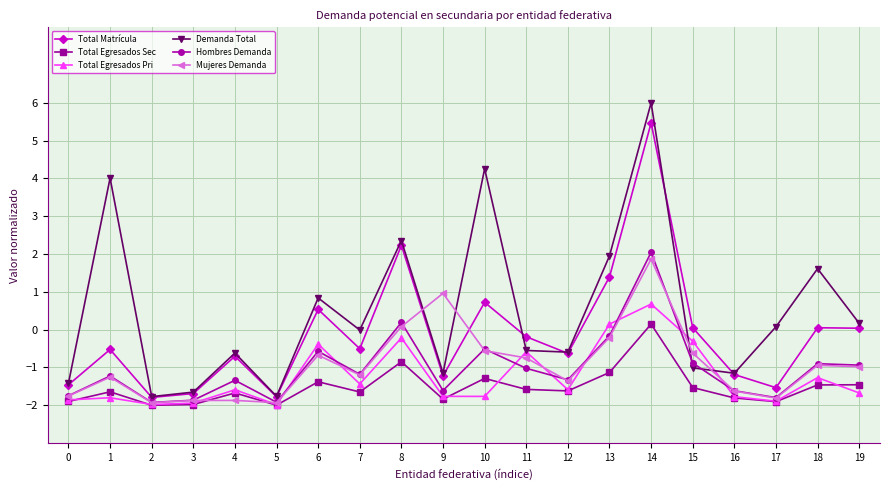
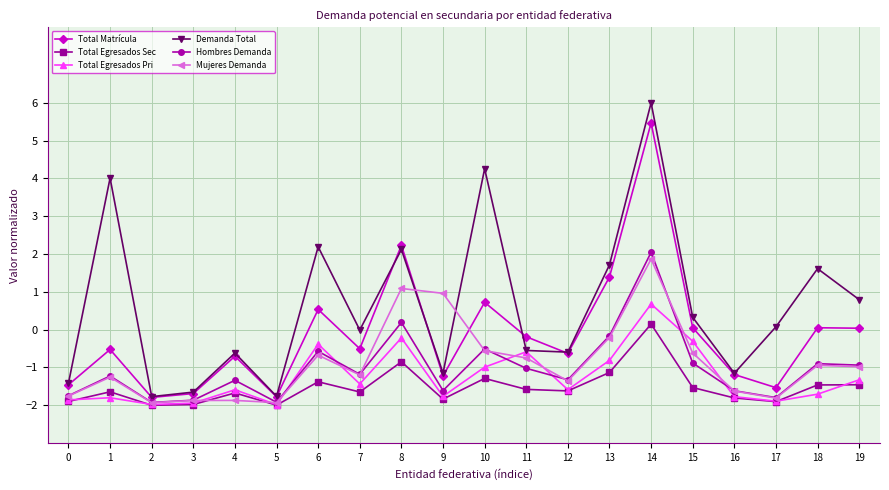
Demanda Total, 6: 0.8 -> 2.2
Demanda Total, 8: 2.4 -> 2.1
Mujeres Demanda, 8: 0.1 -> 1.1
Total Egresados Pri, 10: -1.8 -> -1.0
Total Egresados Pri, 13: 0.1 -> -0.8
Demanda Total, 13: 2.0 -> 1.7
Demanda Total, 15: -1.0 -> 0.3
Total Egresados Pri, 18: -1.3 -> -1.7
Total Egresados Pri, 19: -1.7 -> -1.3
Demanda Total, 19: 0.2 -> 0.8
